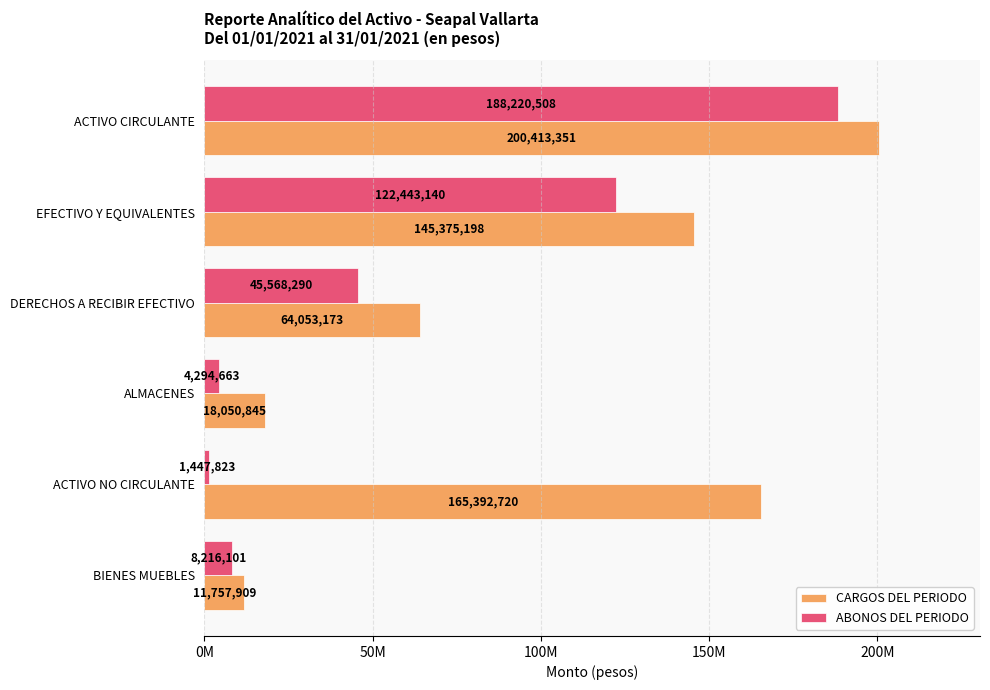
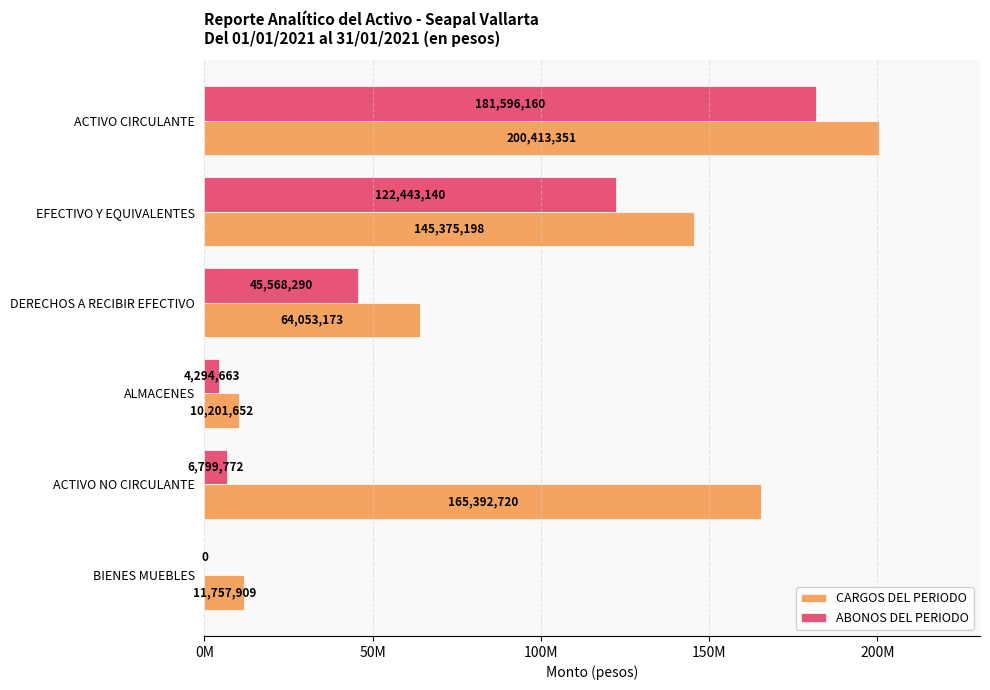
ABONOS DEL PERIODO, ACTIVO CIRCULANTE: 188,220,508 -> 181,596,160
CARGOS DEL PERIODO, ALMACENES: 18,050,845 -> 10,201,652
ABONOS DEL PERIODO, ACTIVO NO CIRCULANTE: 1,447,823 -> 6,799,772
ABONOS DEL PERIODO, BIENES MUEBLES: 8,216,101 -> 0
